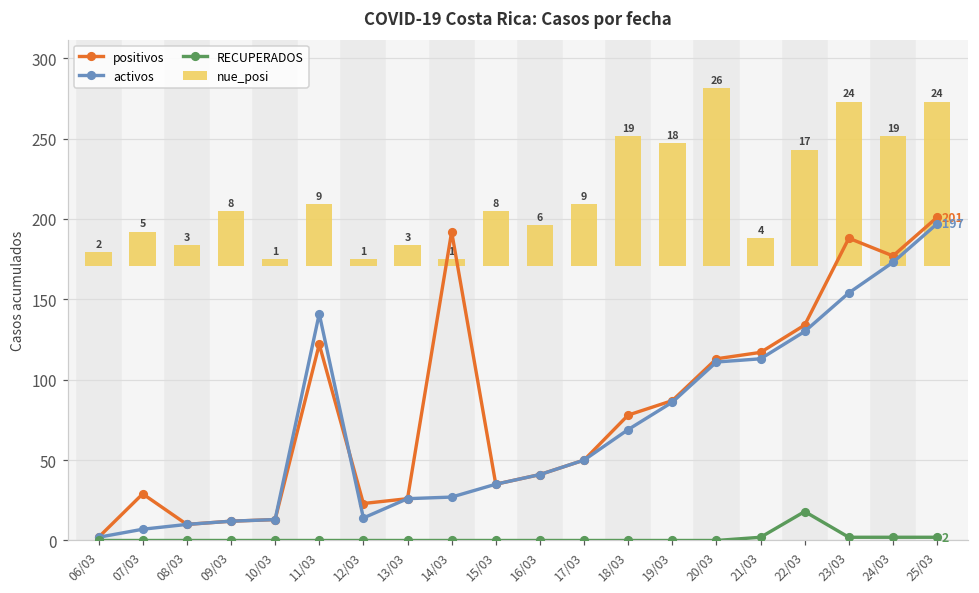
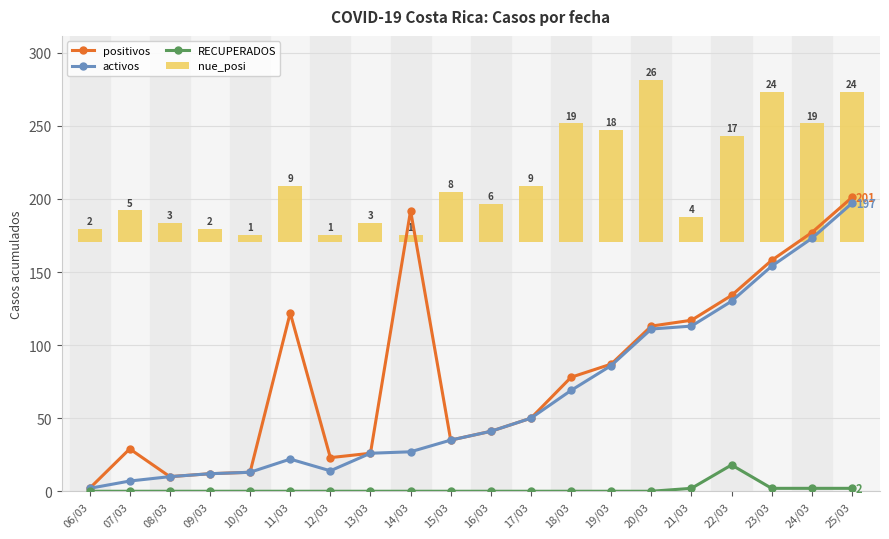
nue_posi, 09/03: 8 -> 2
activos, 11/03: 141 -> 22
positivos, 23/03: 188 -> 158
